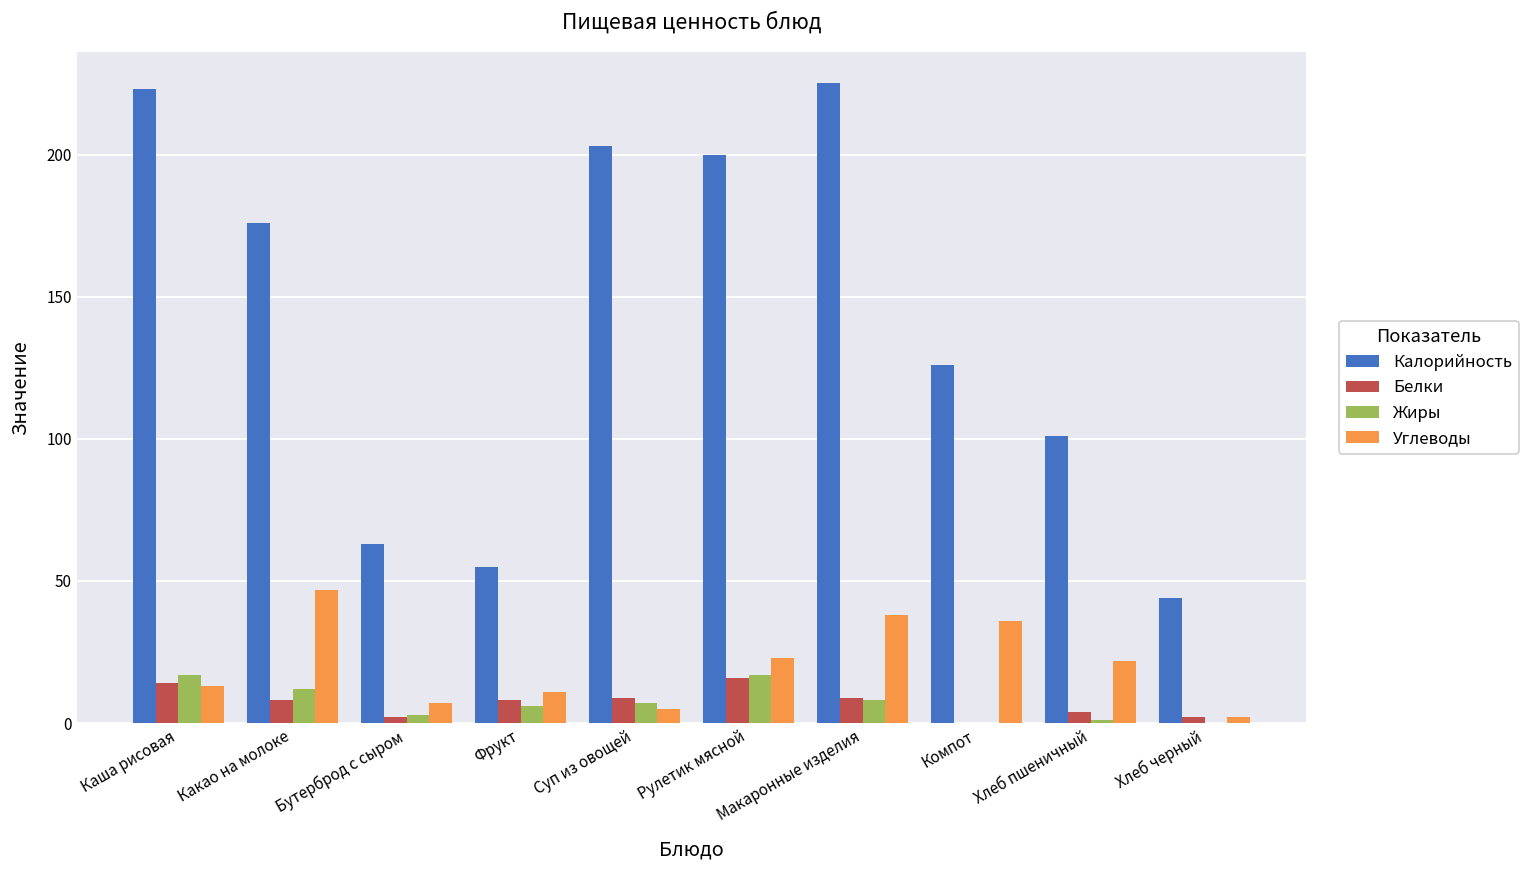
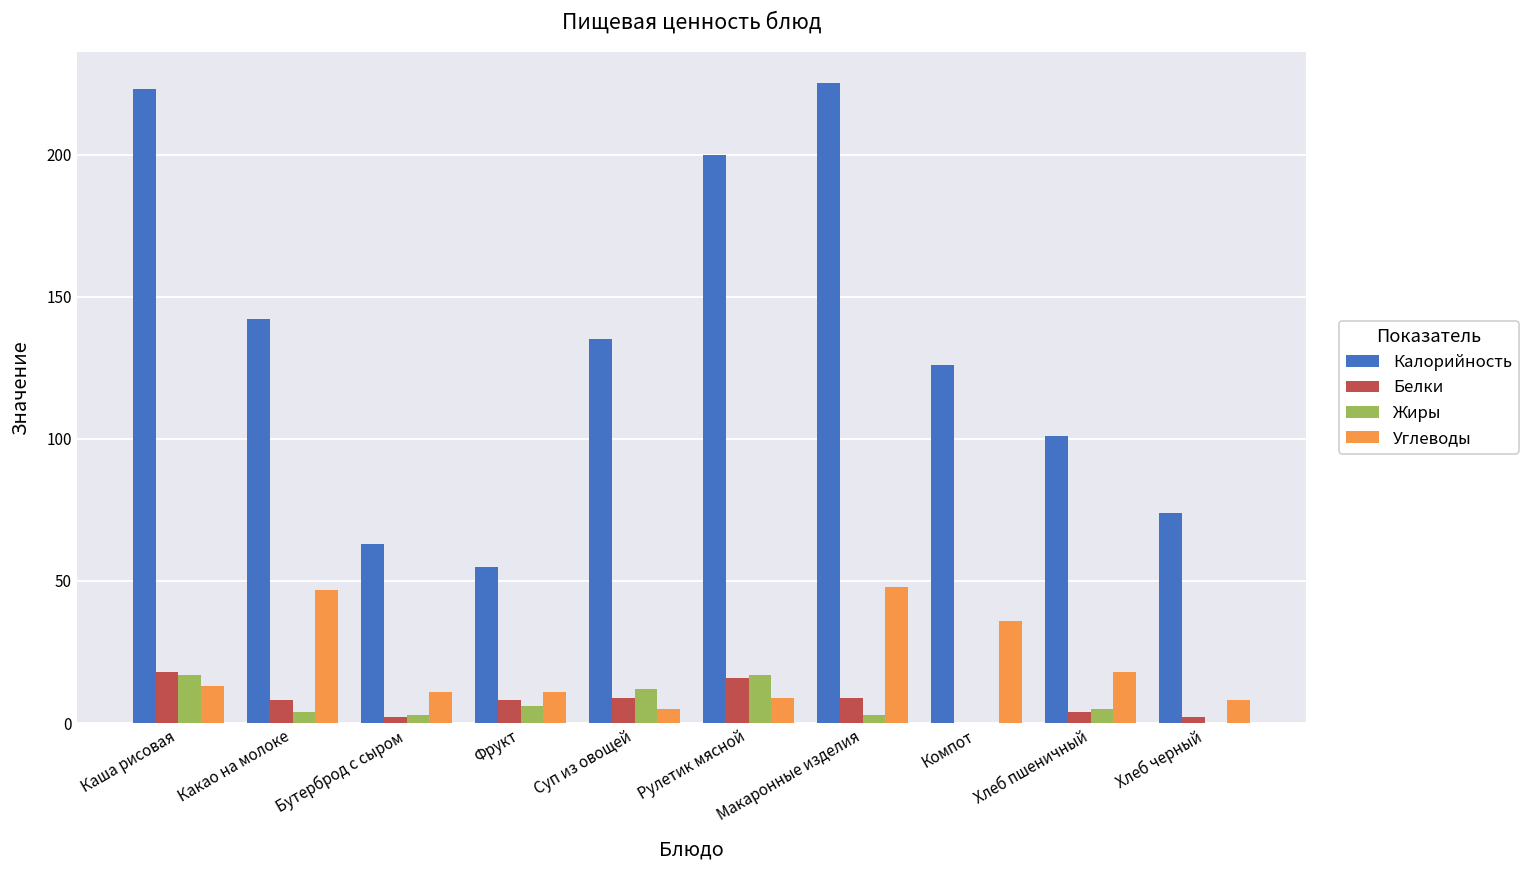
Белки, Каша рисовая: 14 -> 18
Калорийность, Какао на молоке: 176 -> 142
Жиры, Какао на молоке: 12 -> 4
Углеводы, Бутерброд с сыром: 7 -> 11
Калорийность, Суп из овощей: 203 -> 135
Жиры, Суп из овощей: 7 -> 12
Углеводы, Рулетик мясной: 23 -> 9
Жиры, Макаронные изделия: 8 -> 3
Углеводы, Макаронные изделия: 38 -> 48
Жиры, Хлеб пшеничный: 1 -> 5
Углеводы, Хлеб пшеничный: 22 -> 18
Калорийность, Хлеб черный: 44 -> 74
Углеводы, Хлеб черный: 2 -> 8
